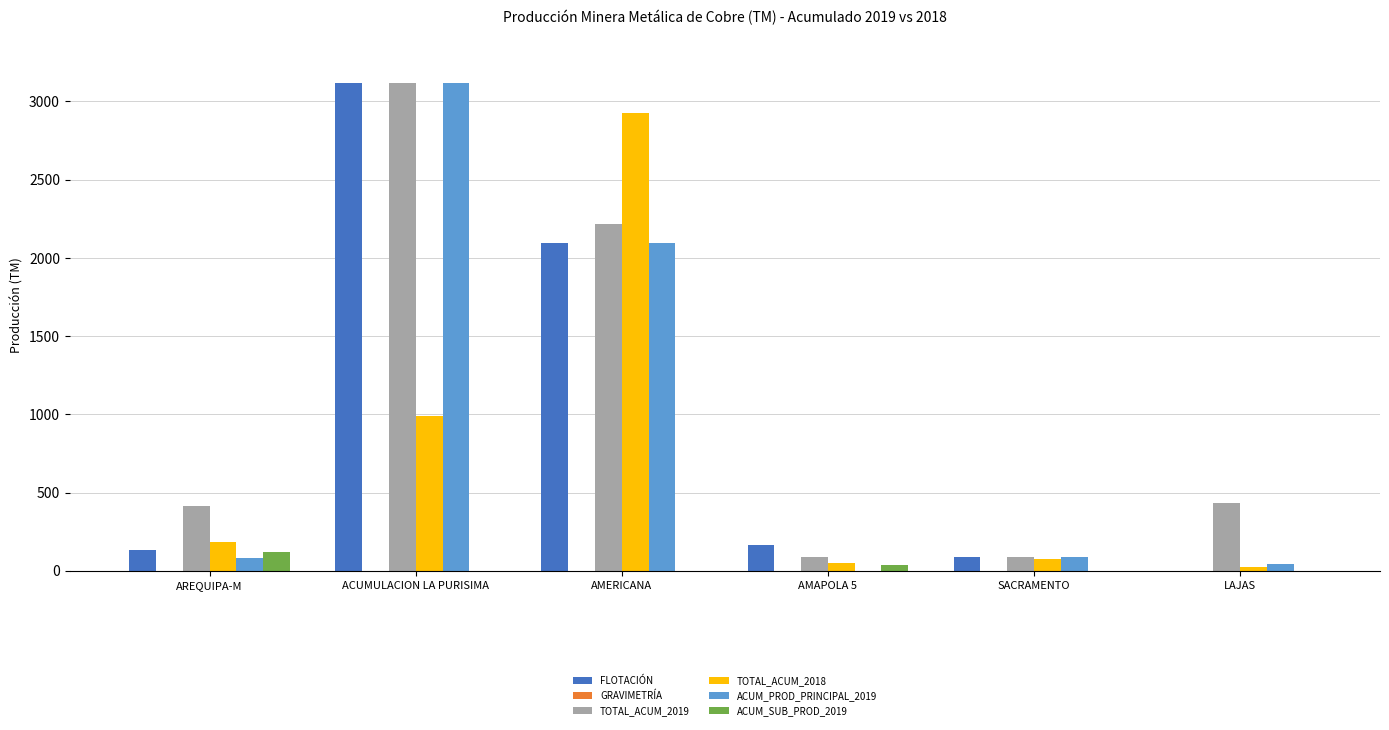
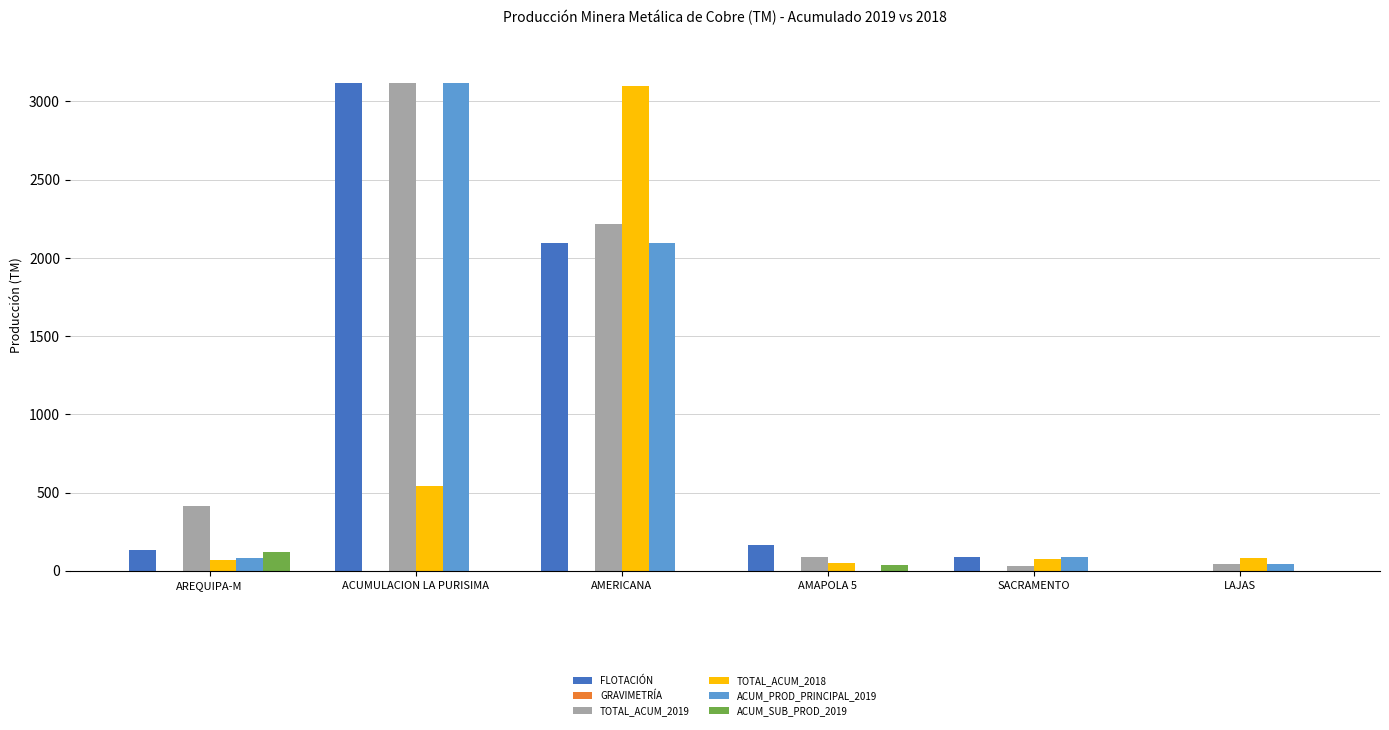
TOTAL_ACUM_2018, AREQUIPA-M: 180 -> 70
TOTAL_ACUM_2018, ACUMULACION LA PURISIMA: 990 -> 540
TOTAL_ACUM_2018, AMERICANA: 2930 -> 3100
TOTAL_ACUM_2019, SACRAMENTO: 90 -> 30
TOTAL_ACUM_2019, LAJAS: 430 -> 50
TOTAL_ACUM_2018, LAJAS: 30 -> 80
